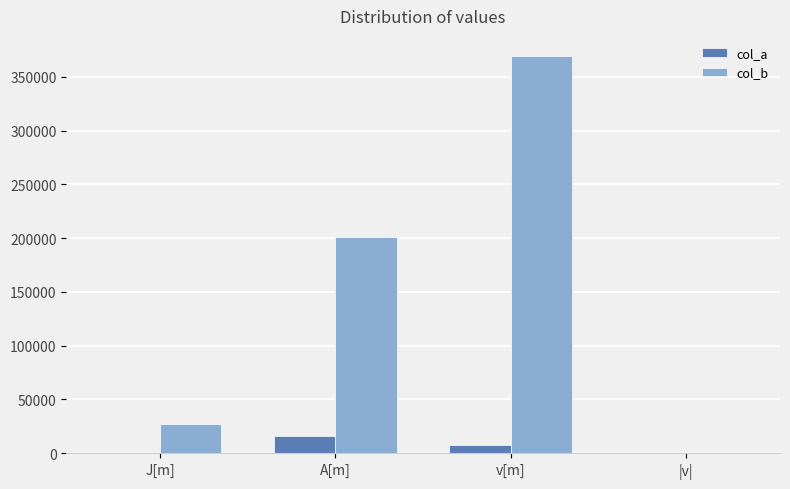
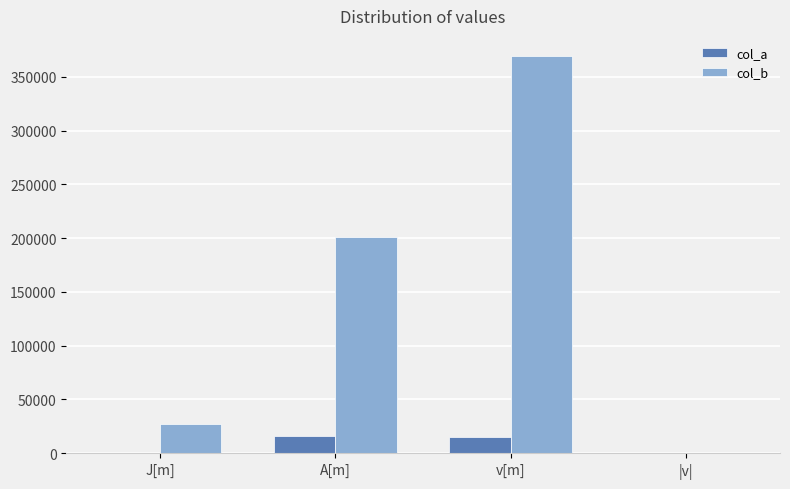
col_a, v[m]: 8000 -> 15000
